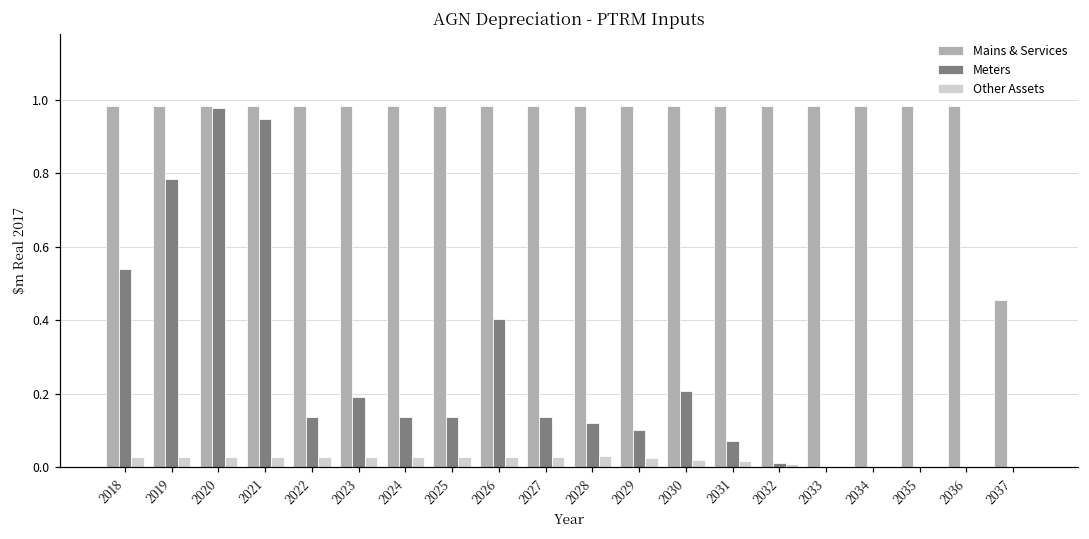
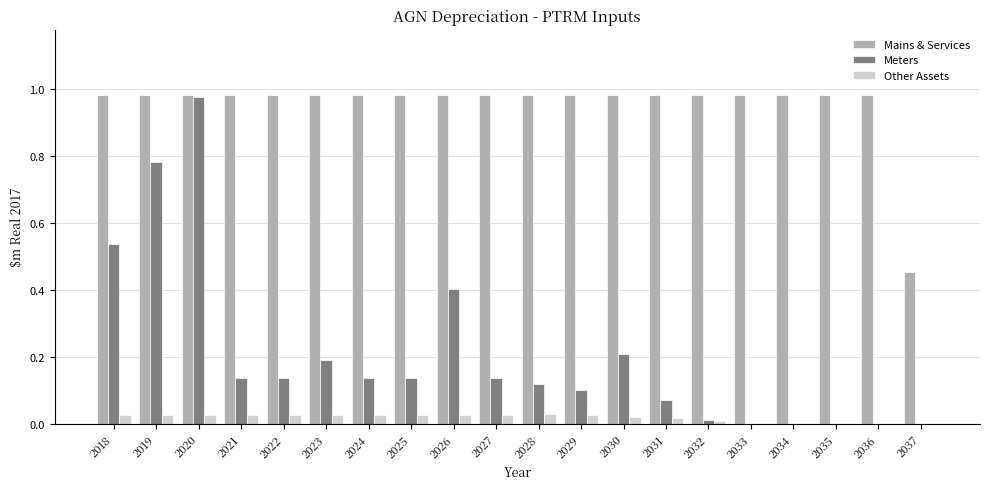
Meters, 2021: 0.95 -> 0.14
